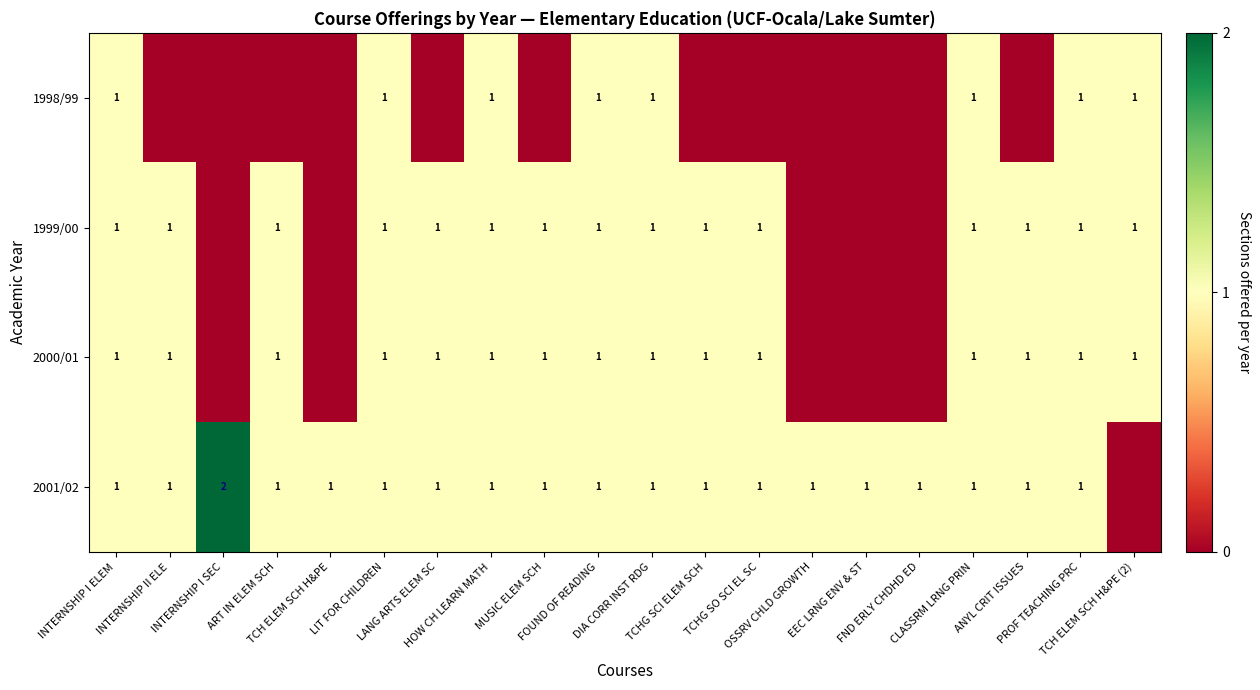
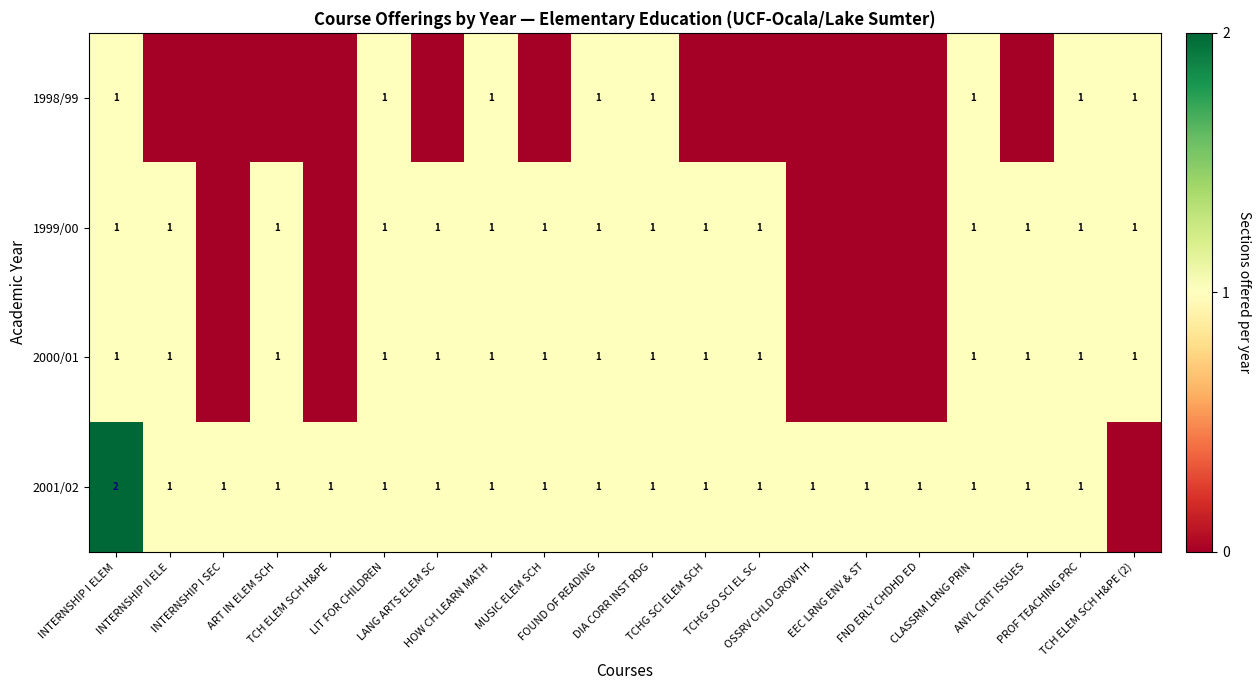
2001/02, INTERNSHIP I ELEM: 1 -> 2
2001/02, INTERNSHIP I SEC: 2 -> 1
